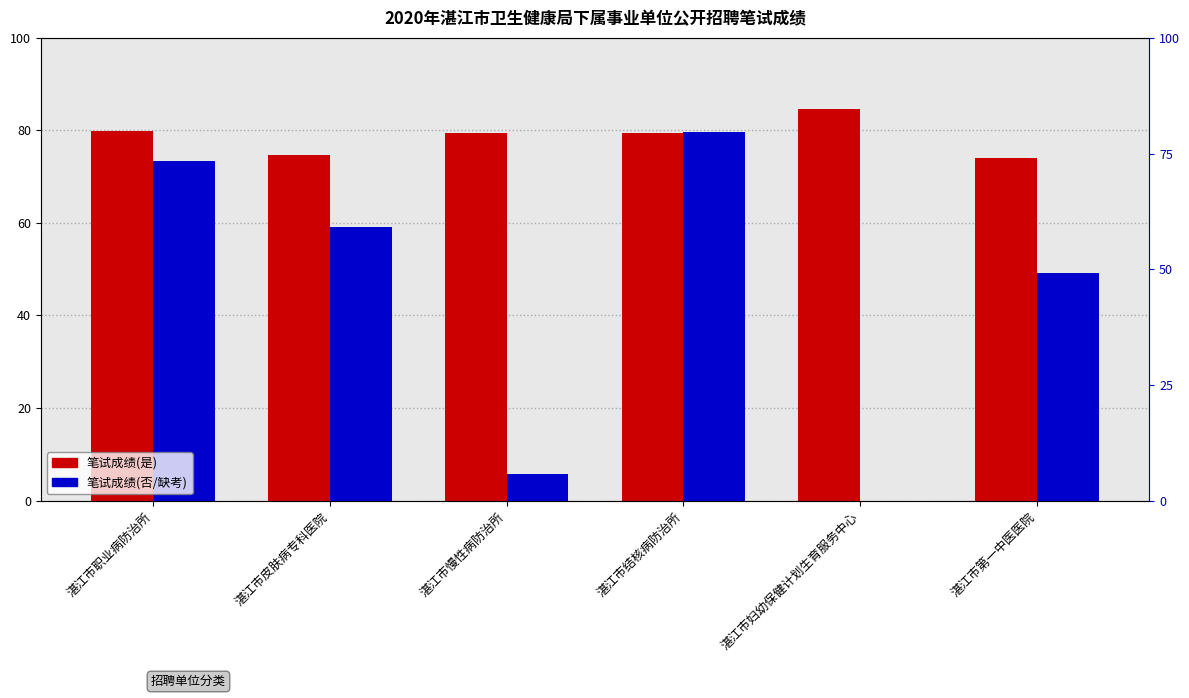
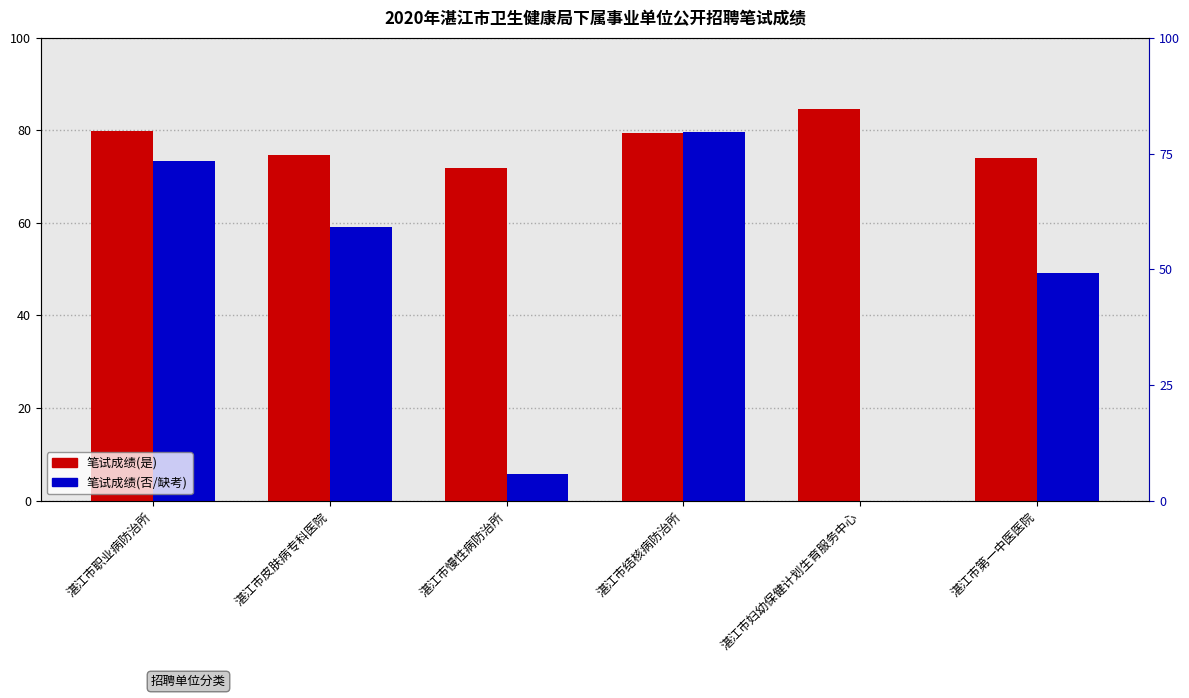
笔试成绩(是), 湛江市慢性病防治所: 79 -> 72
